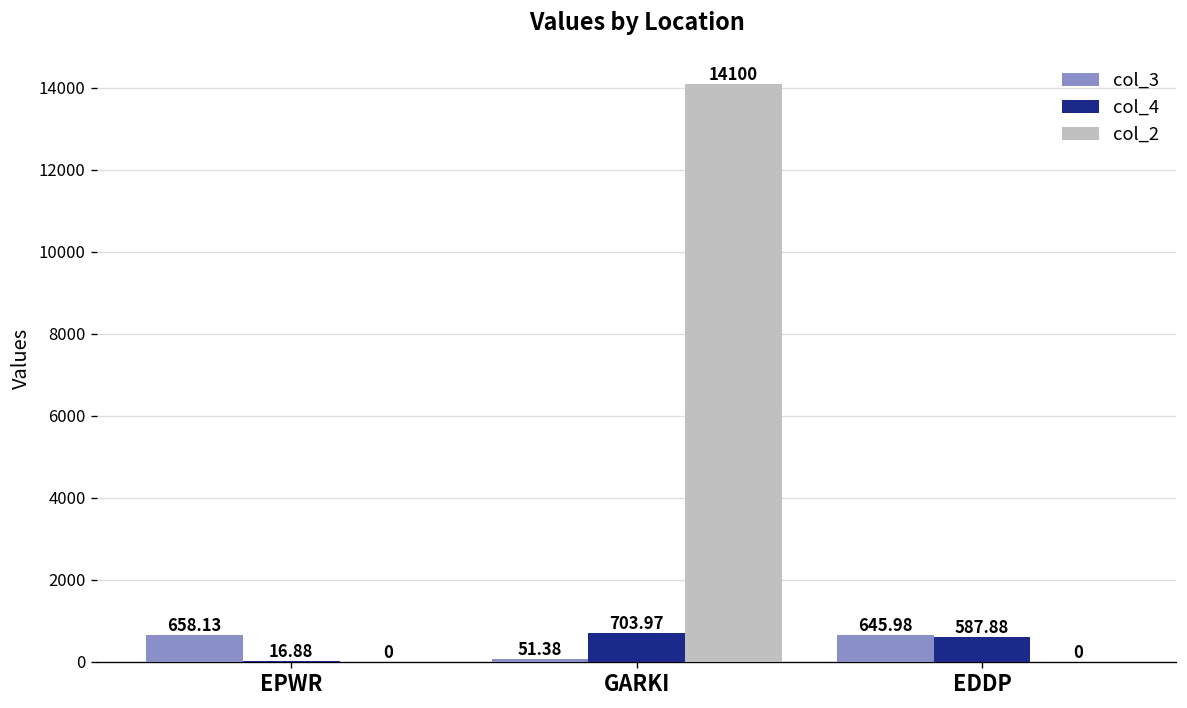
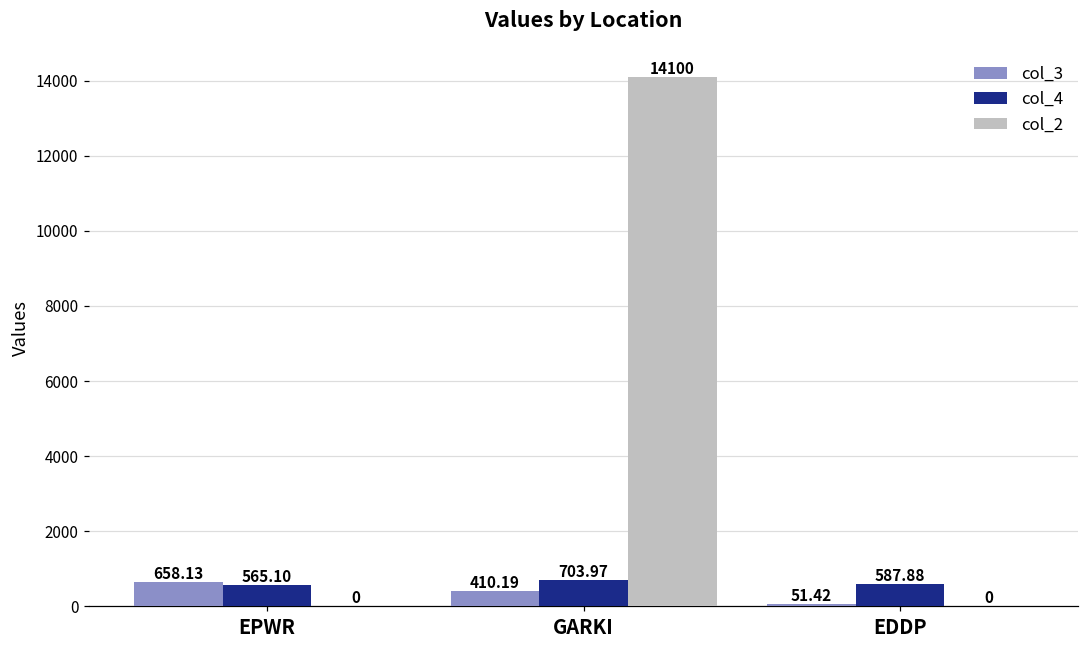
col_4, EPWR: 16.88 -> 565.10
col_3, GARKI: 51.38 -> 410.19
col_3, EDDP: 645.98 -> 51.42
